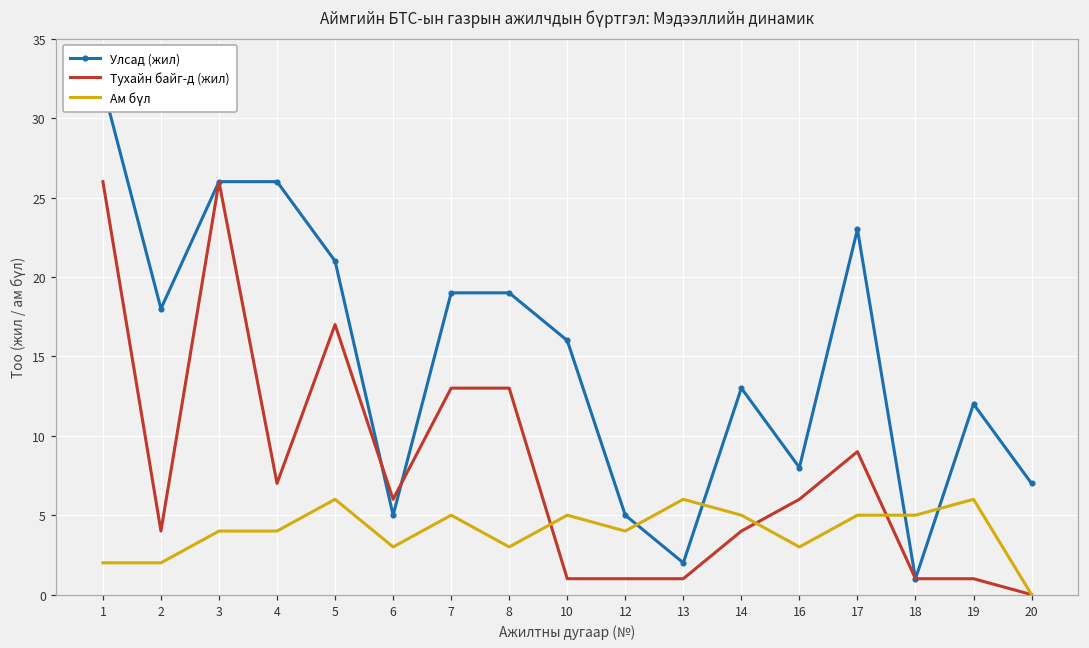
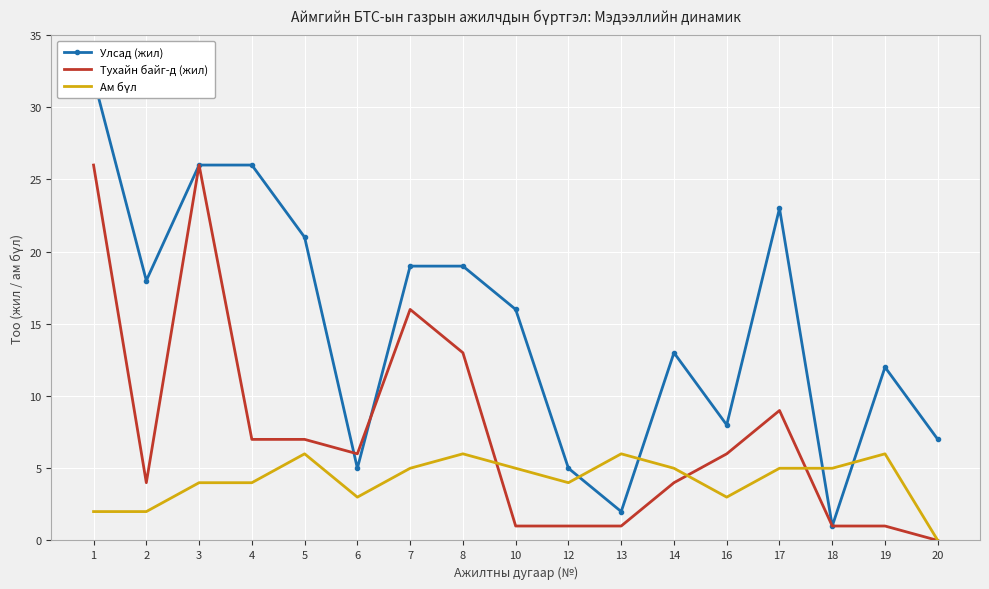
Тухайн байг-д (жил), 5: 17 -> 7
Тухайн байг-д (жил), 7: 13 -> 16
Ам бүл, 8: 3 -> 6
